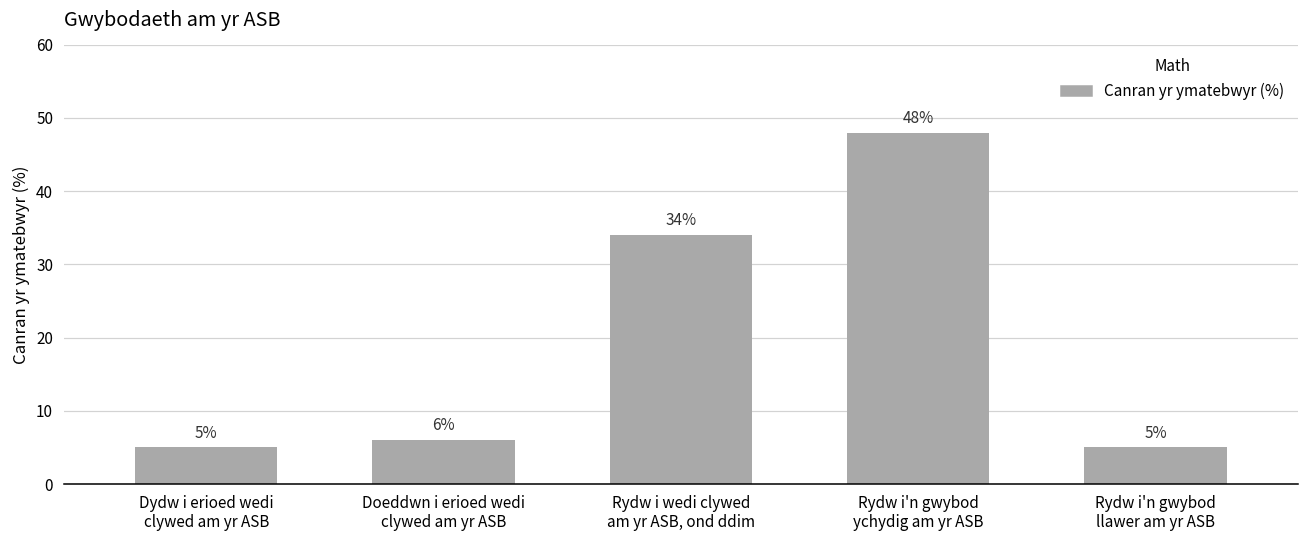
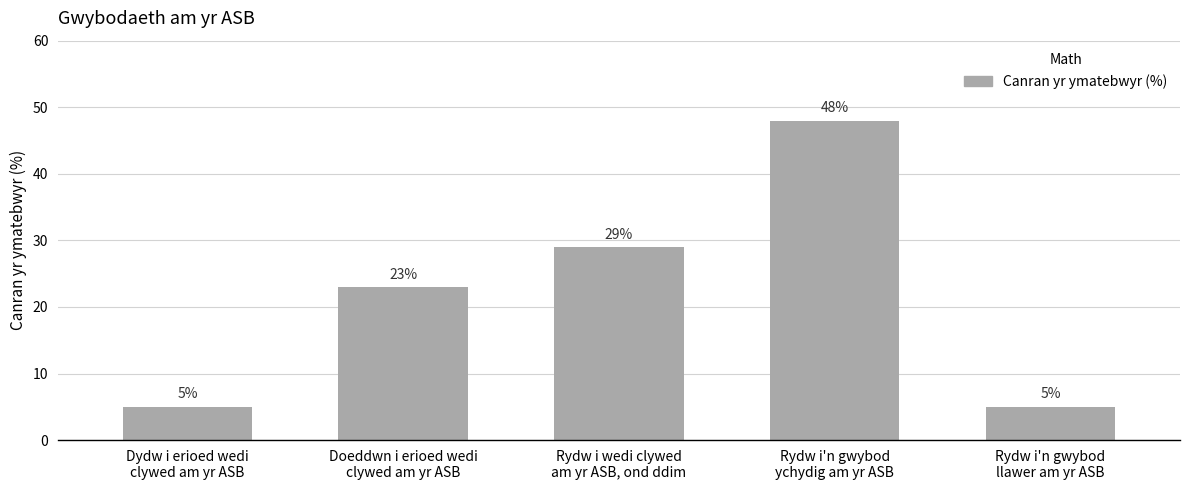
Doeddwn i erioed wedi clywed am yr ASB: 6% -> 23%
Rydw i wedi clywed am yr ASB, ond ddim: 34% -> 29%
